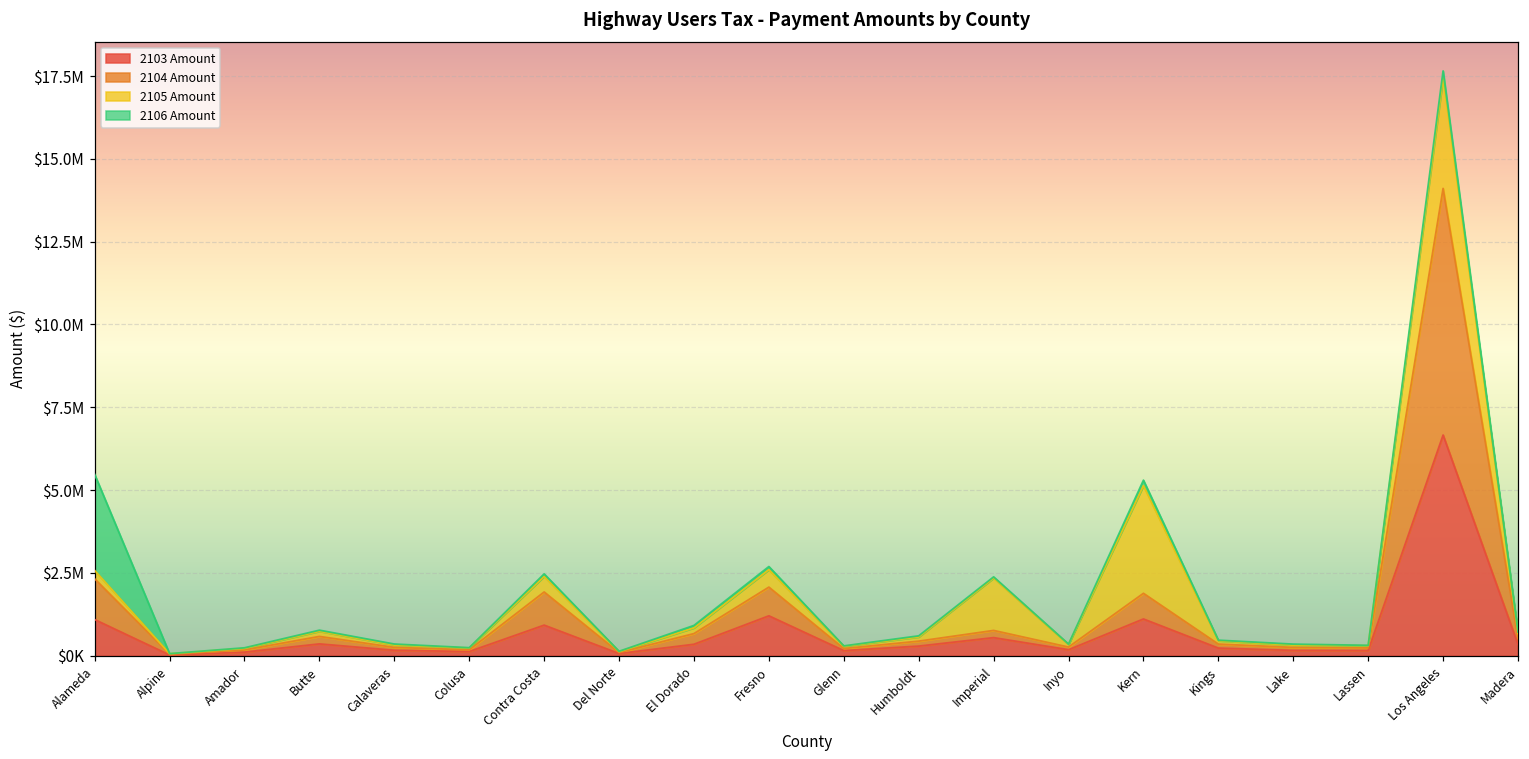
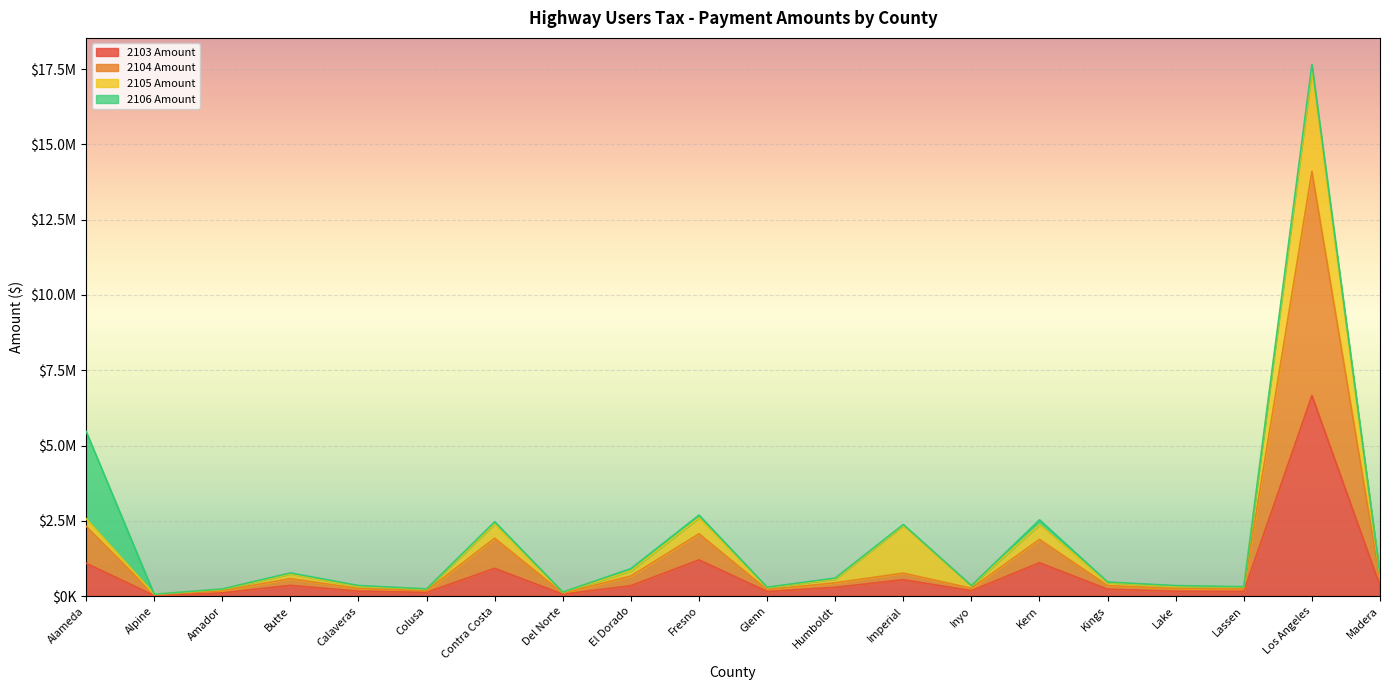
2105 Amount, Kern: $3300000 -> $500000
